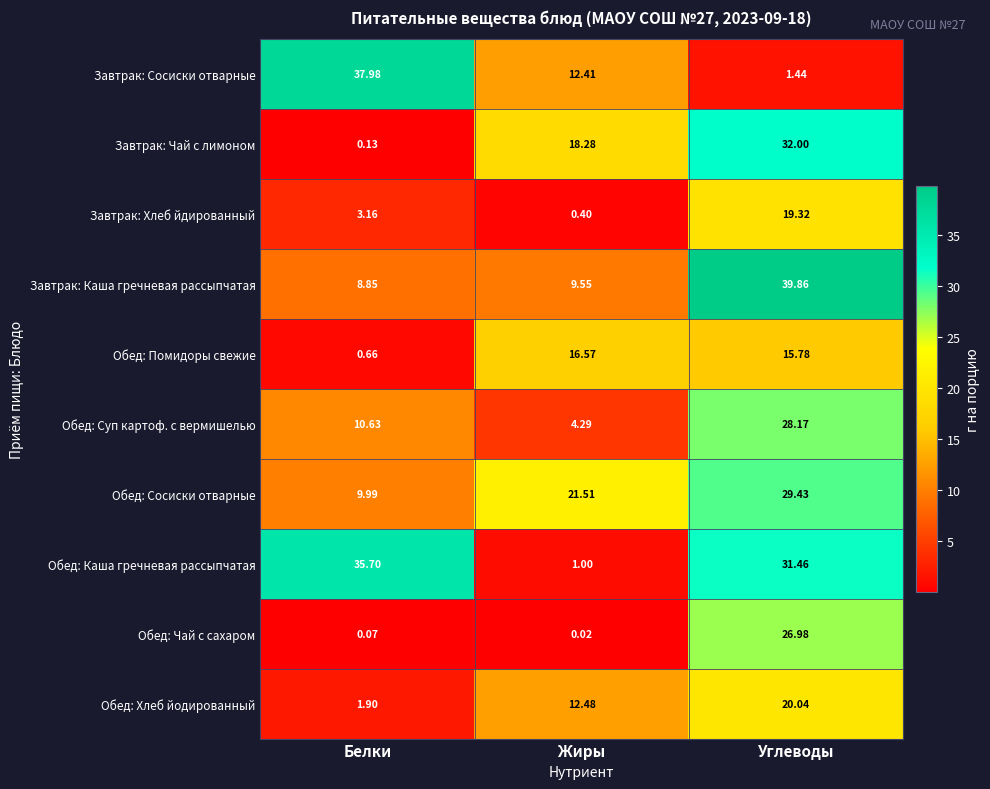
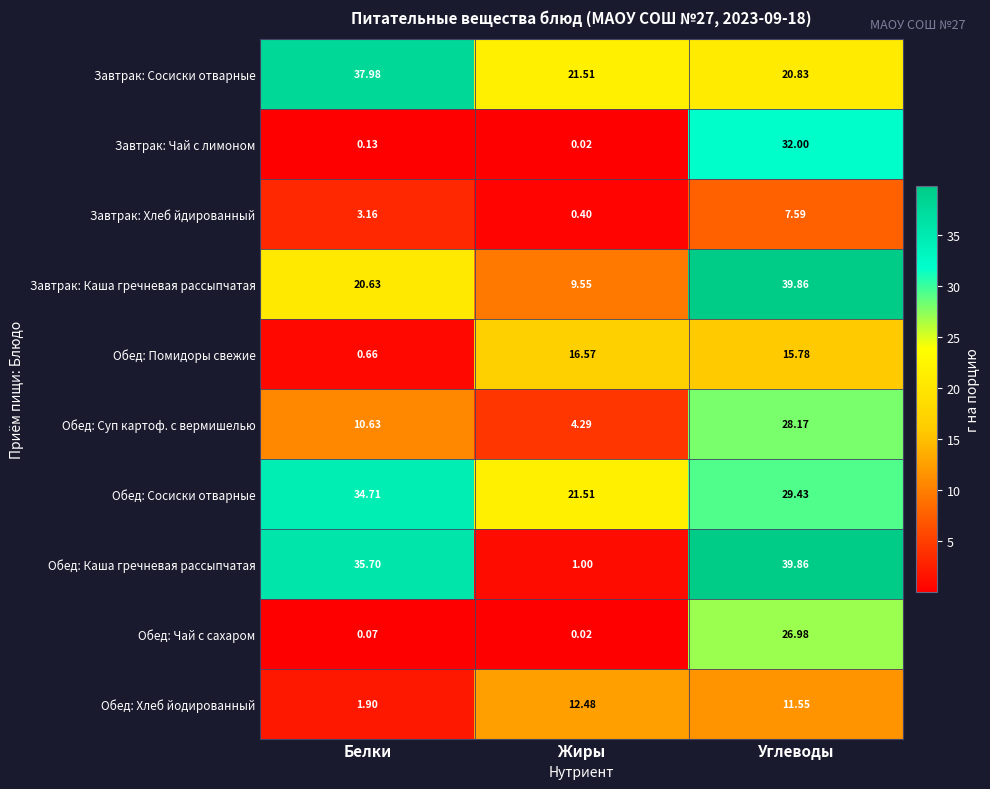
Завтрак: Сосиски отварные, Жиры: 12.41 -> 21.51
Завтрак: Сосиски отварные, Углеводы: 1.44 -> 20.83
Завтрак: Чай с лимоном, Жиры: 18.28 -> 0.02
Завтрак: Хлеб йдированный, Углеводы: 19.32 -> 7.59
Завтрак: Каша гречневая рассыпчатая, Белки: 8.85 -> 20.63
Обед: Сосиски отварные, Белки: 9.99 -> 34.71
Обед: Каша гречневая рассыпчатая, Углеводы: 31.46 -> 39.86
Обед: Хлеб йодированный, Углеводы: 20.04 -> 11.55
